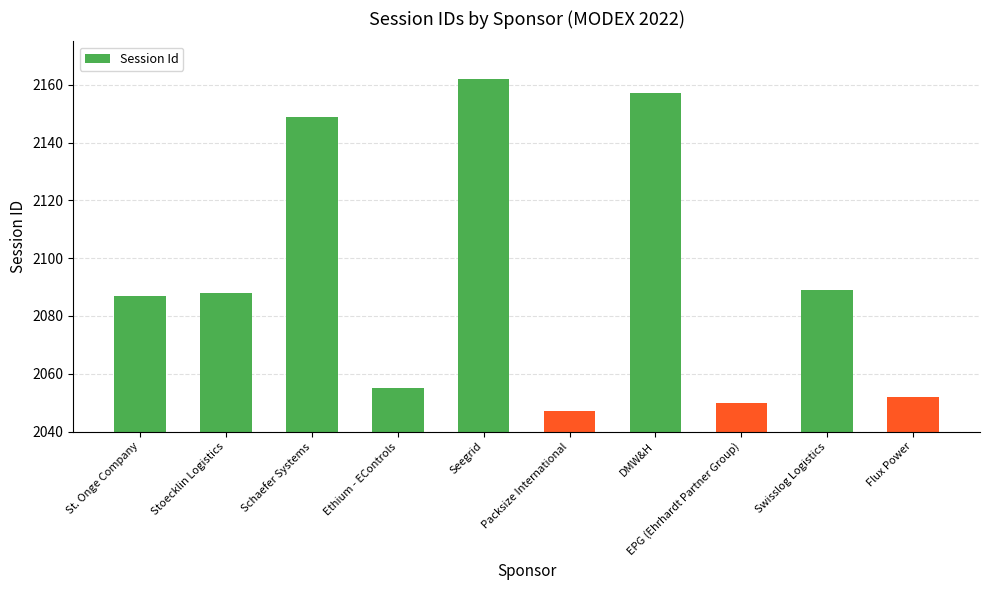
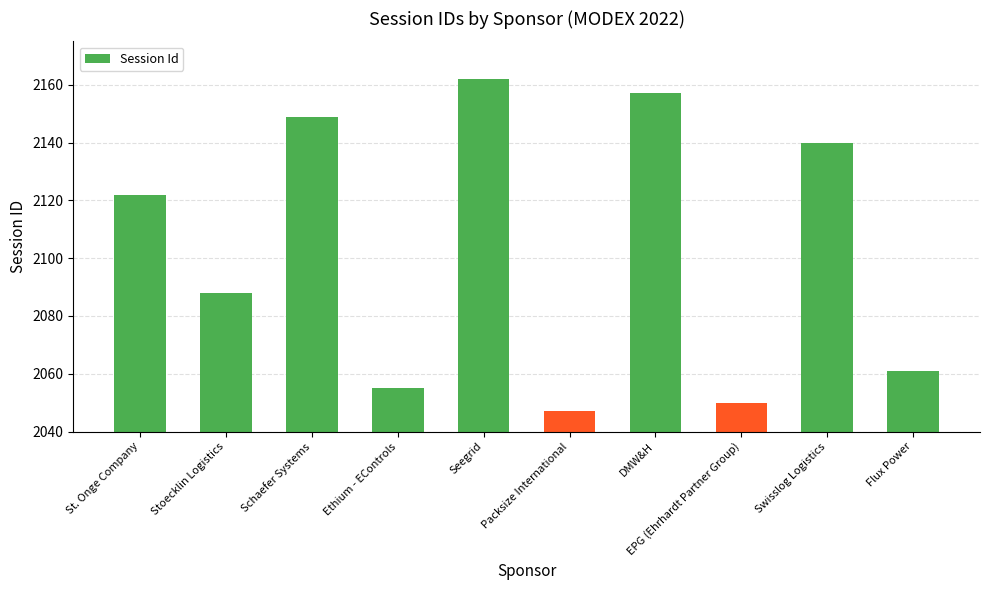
St. Onge Company: 2087 -> 2122
Swisslog Logistics: 2089 -> 2140
Flux Power: 2052 -> 2061
